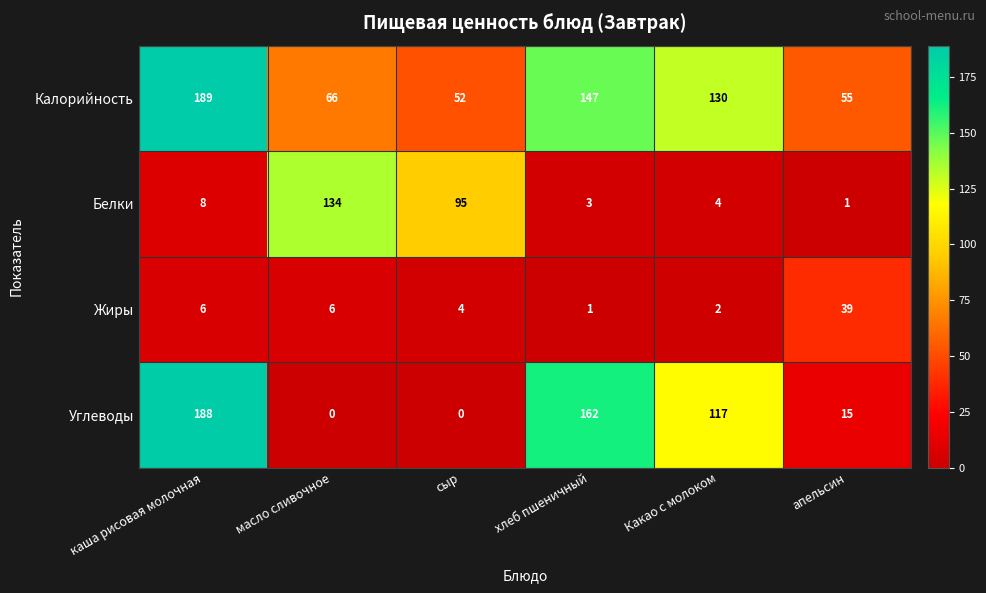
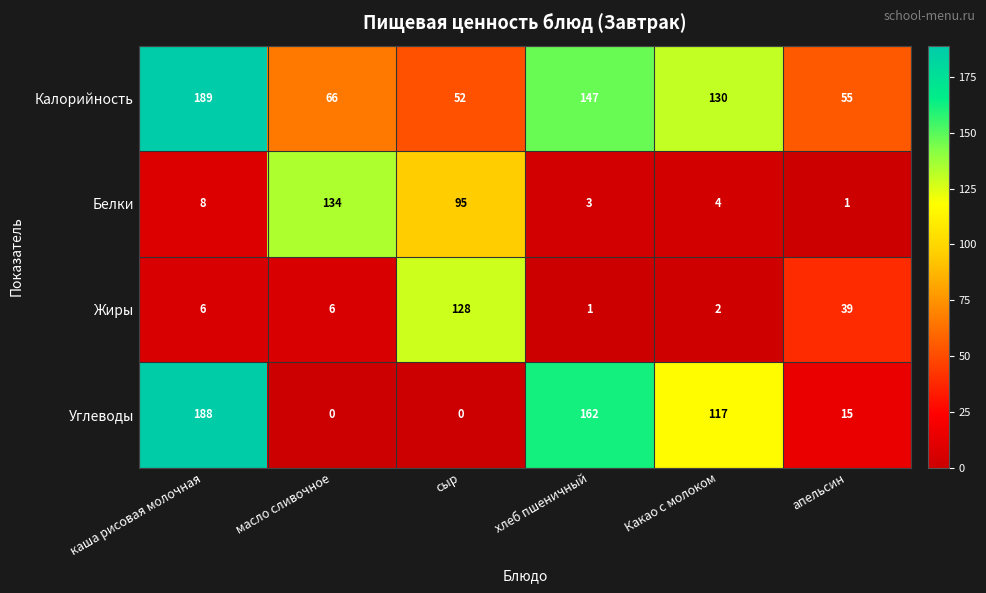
Жиры, сыр: 4 -> 128
